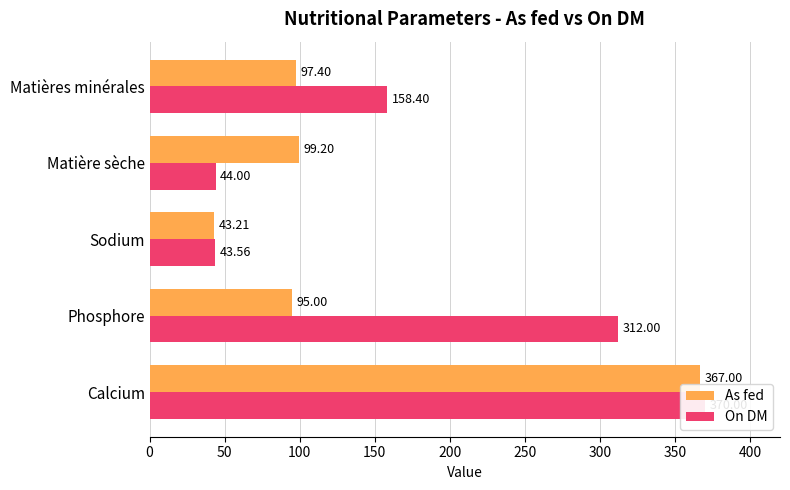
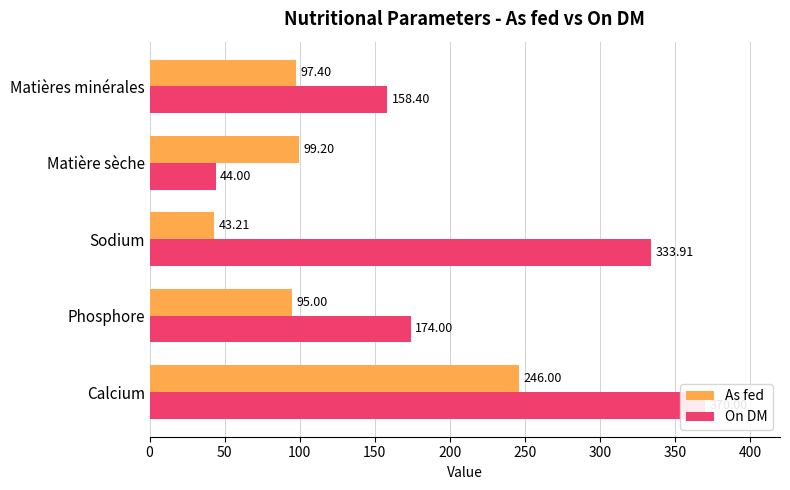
On DM, Sodium: 43.56 -> 333.91
On DM, Phosphore: 312.00 -> 174.00
As fed, Calcium: 367 -> 246
